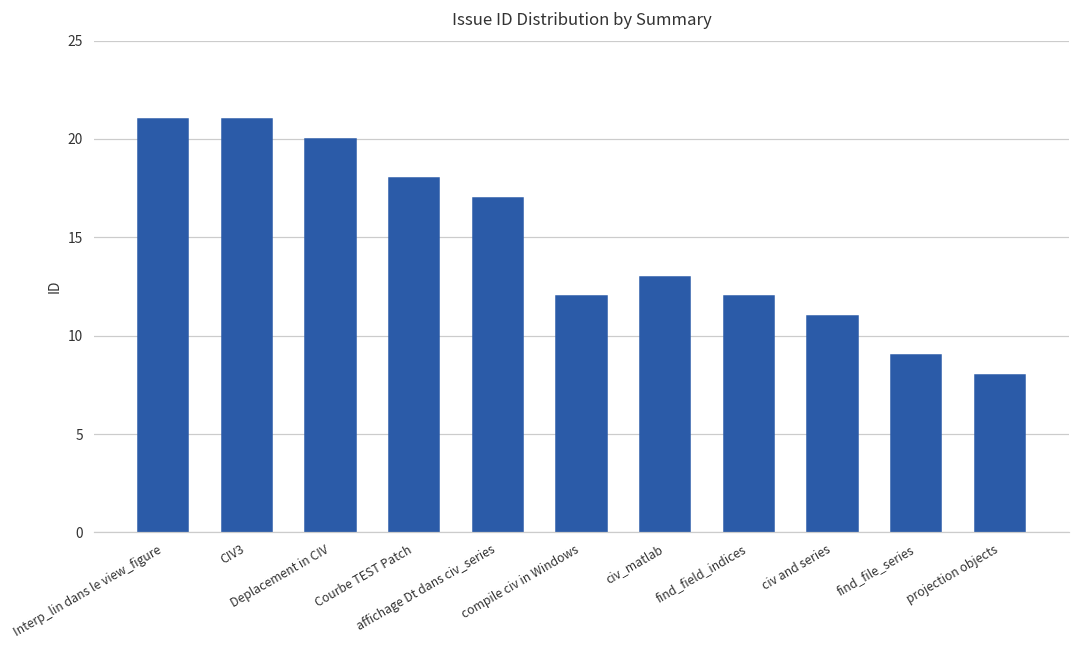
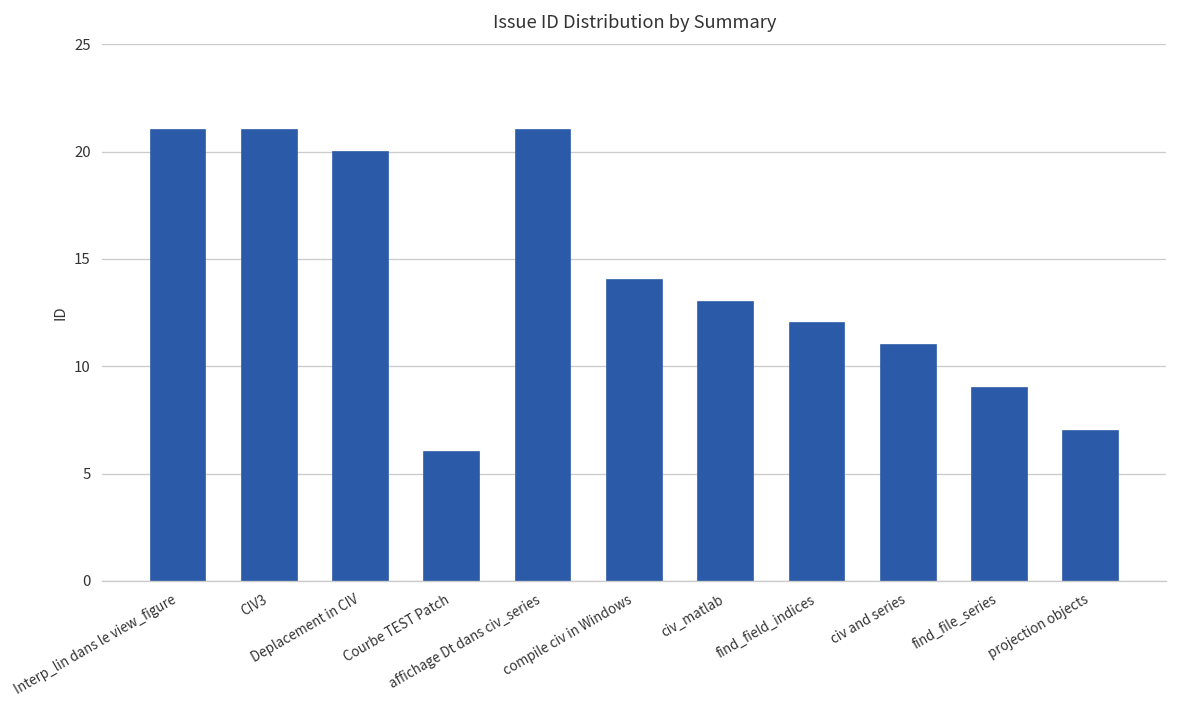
Courbe TEST Patch: 18 -> 6
affichage Dt dans civ_series: 17 -> 21
compile civ in Windows: 12 -> 14
projection objects: 8 -> 7
